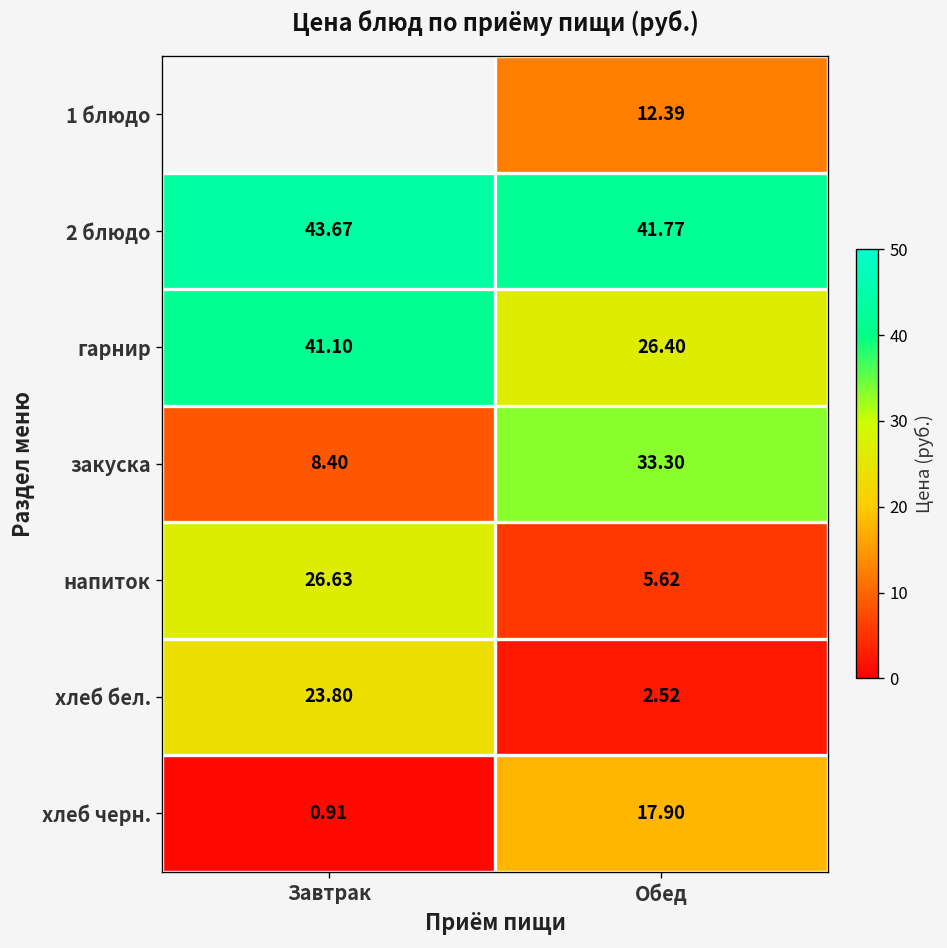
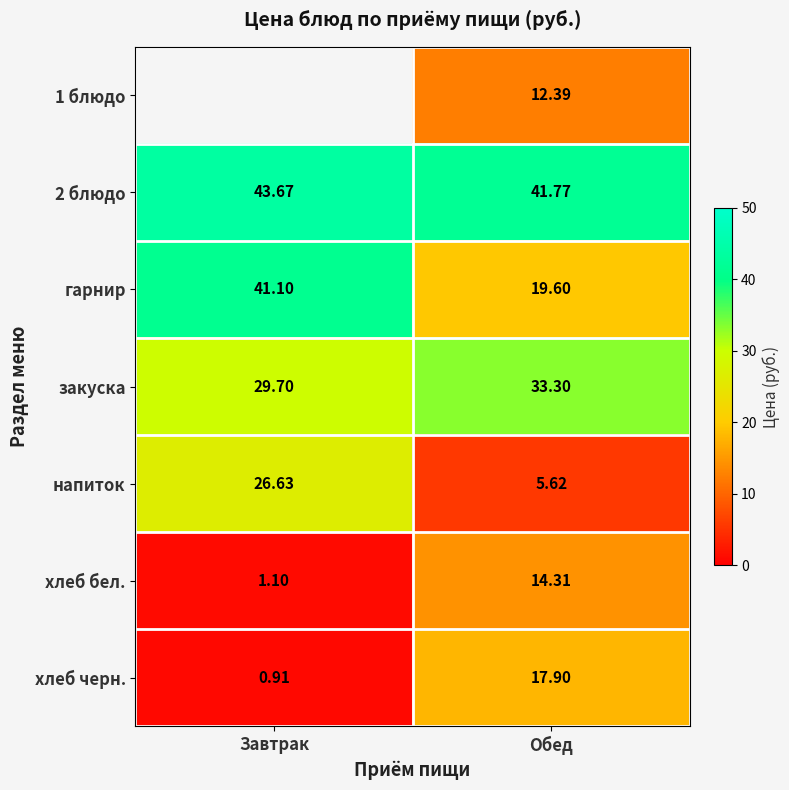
гарнир, Обед: 26.40 -> 19.60
закуска, Завтрак: 8.40 -> 29.70
хлеб бел., Завтрак: 23.80 -> 1.10
хлеб бел., Обед: 2.52 -> 14.31
